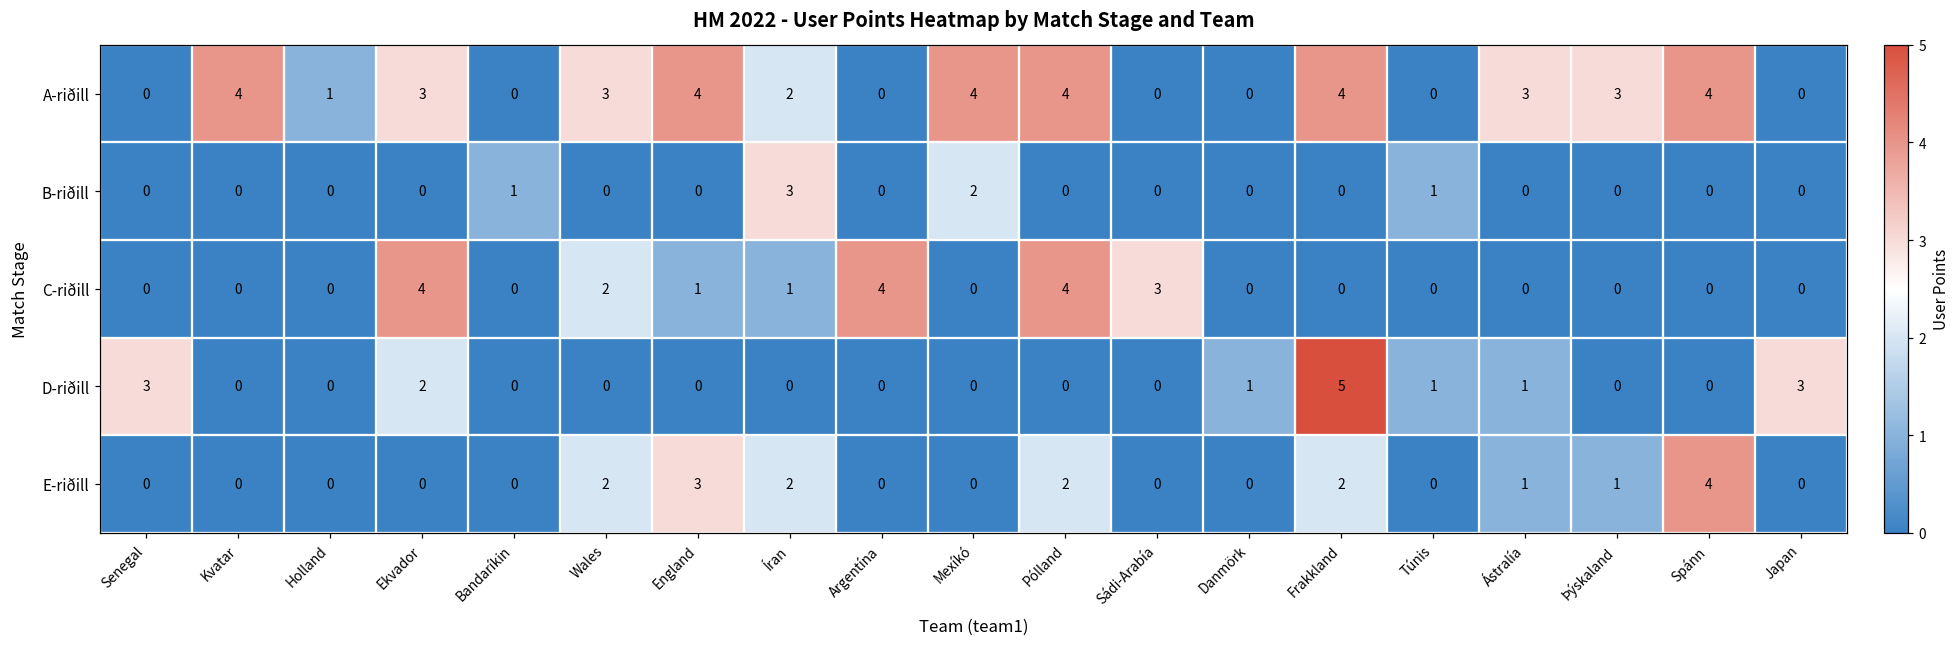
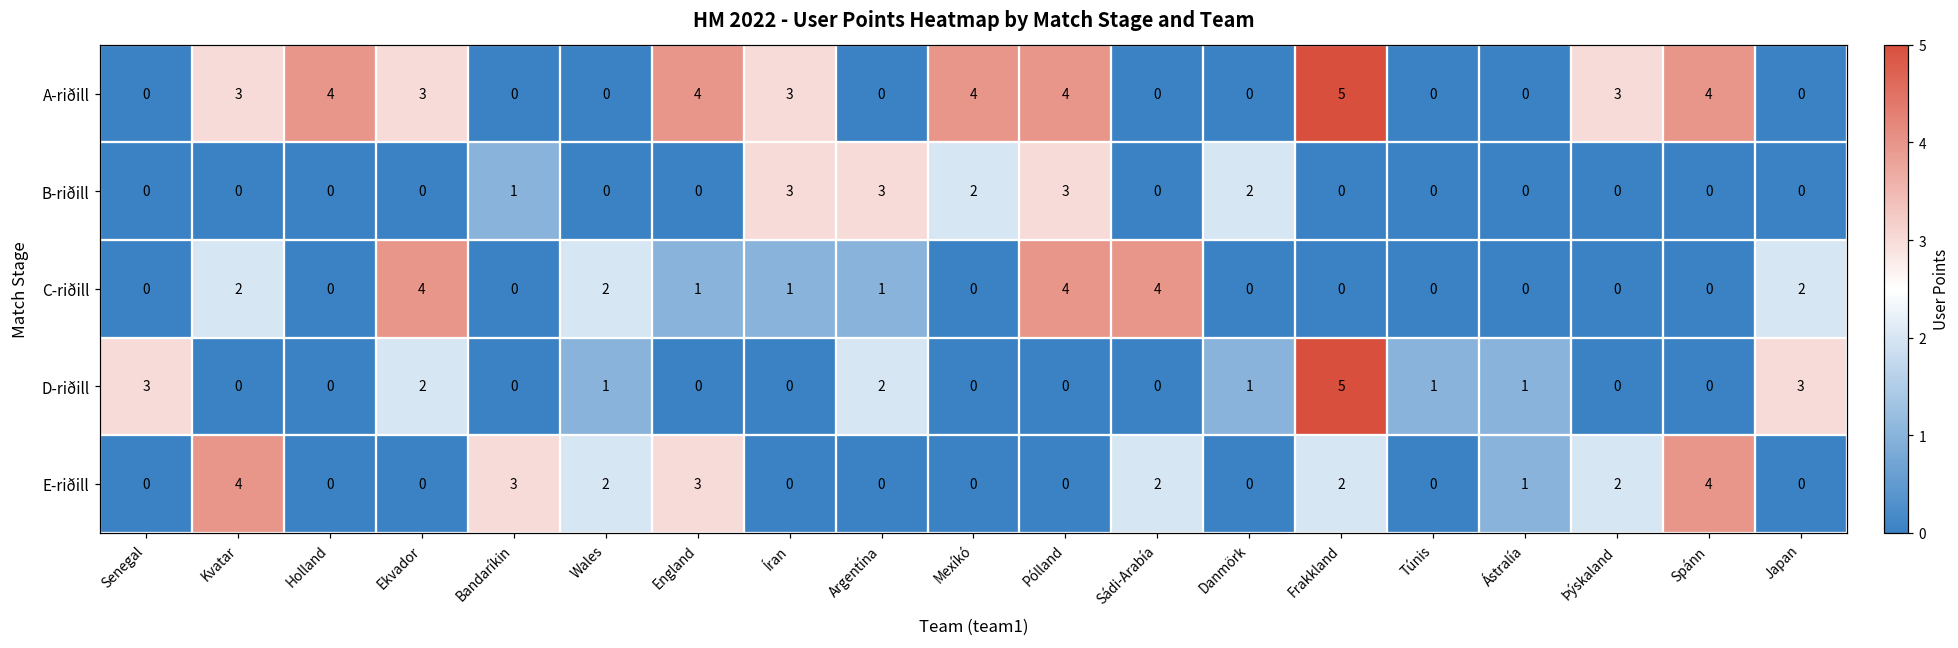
A-riðill, Kvatar: 4 -> 3
A-riðill, Holland: 1 -> 4
A-riðill, Wales: 3 -> 0
A-riðill, Íran: 2 -> 3
A-riðill, Frakkland: 4 -> 5
A-riðill, Ástralía: 3 -> 0
B-riðill, Argentína: 0 -> 3
B-riðill, Pólland: 0 -> 3
B-riðill, Danmörk: 0 -> 2
B-riðill, Túnis: 1 -> 0
C-riðill, Kvatar: 0 -> 2
C-riðill, Argentína: 4 -> 1
C-riðill, Sádi-Arabía: 3 -> 4
C-riðill, Japan: 0 -> 2
D-riðill, Wales: 0 -> 1
D-riðill, Argentína: 0 -> 2
E-riðill, Kvatar: 0 -> 4
E-riðill, Bandaríkin: 0 -> 3
E-riðill, Íran: 2 -> 0
E-riðill, Pólland: 2 -> 0
E-riðill, Sádi-Arabía: 0 -> 2
E-riðill, Þýskaland: 1 -> 2
